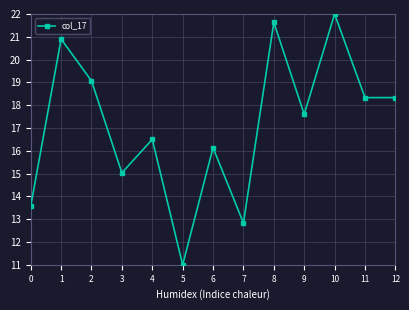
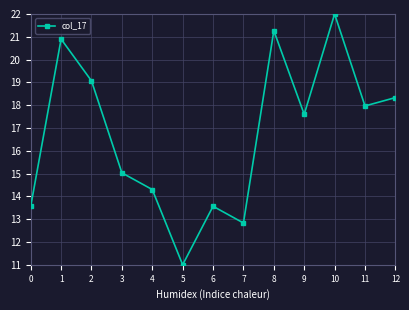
4: 16.5 -> 14.3
6: 16.1 -> 13.6
8: 21.6 -> 21.3
11: 18.3 -> 18.0
